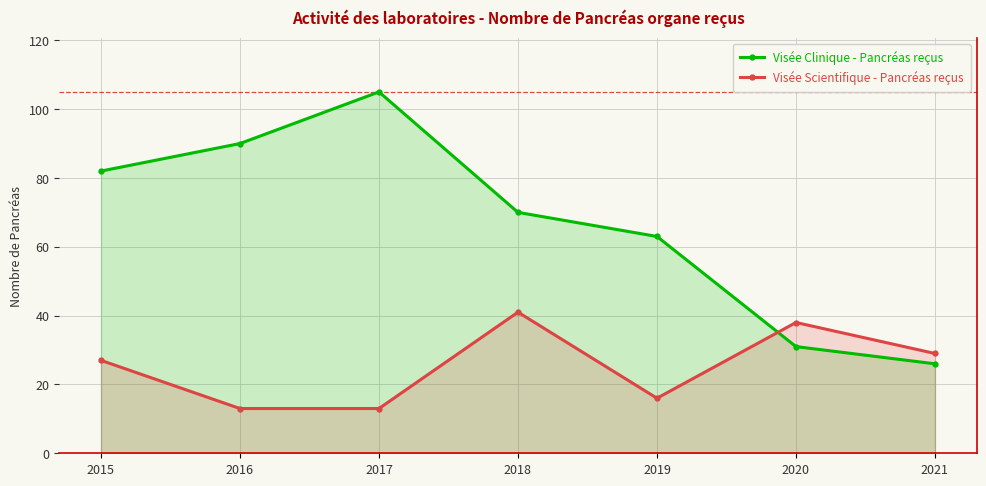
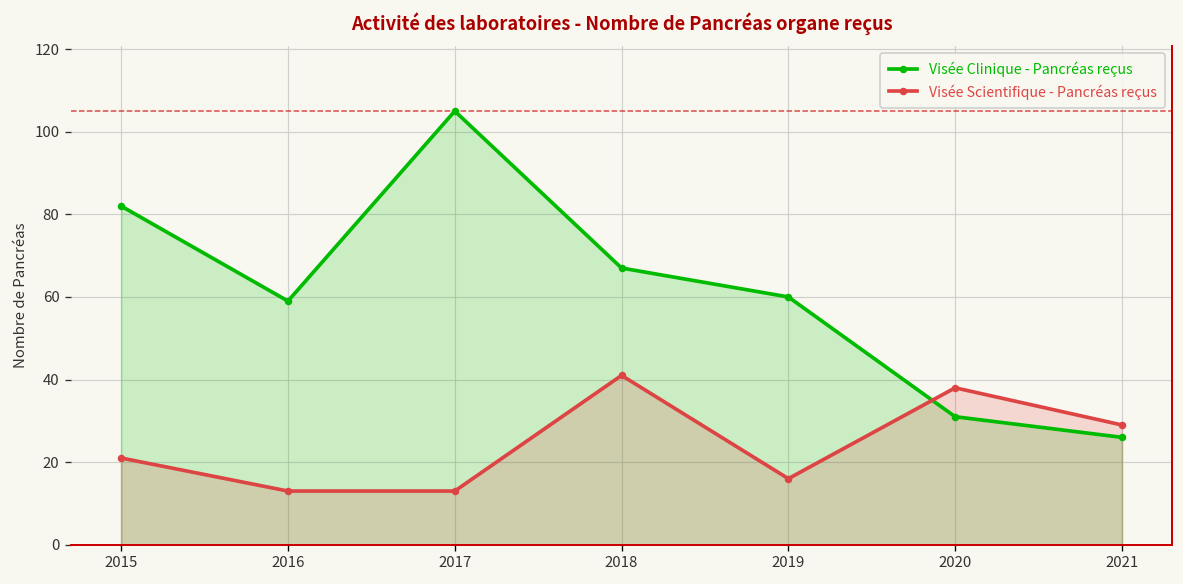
Visée Scientifique - Pancréas reçus, 2015: 27 -> 21
Visée Clinique - Pancréas reçus, 2016: 90 -> 59
Visée Clinique - Pancréas reçus, 2018: 70 -> 67
Visée Clinique - Pancréas reçus, 2019: 63 -> 60
